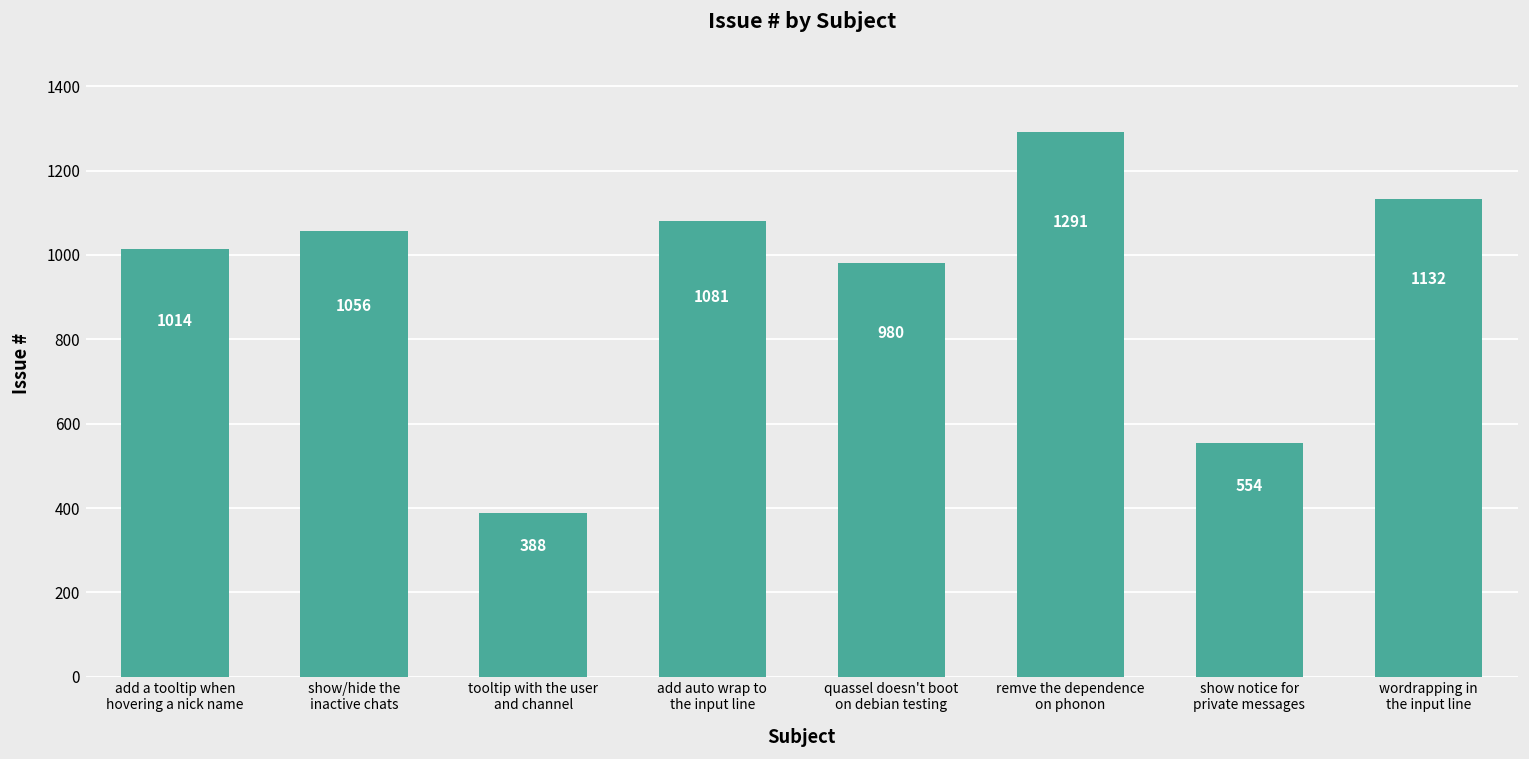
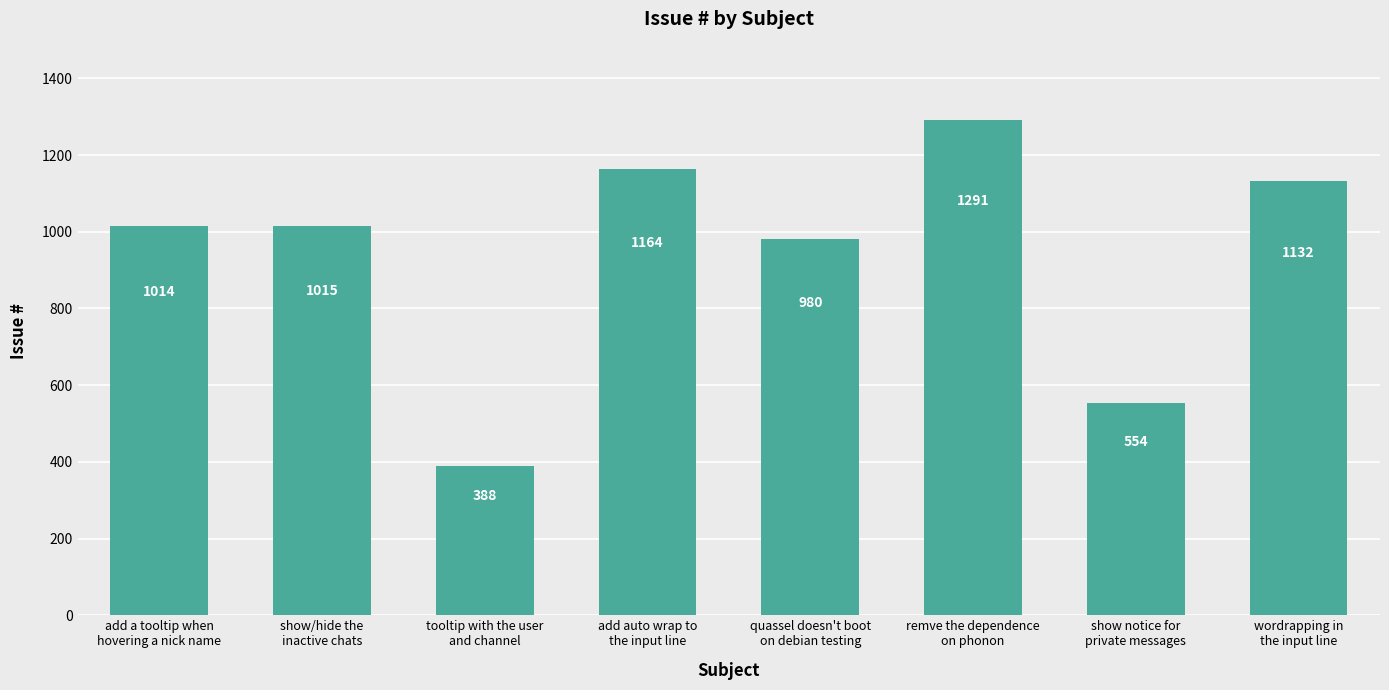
show/hide the inactive chats: 1056 -> 1015
add auto wrap to the input line: 1081 -> 1164
